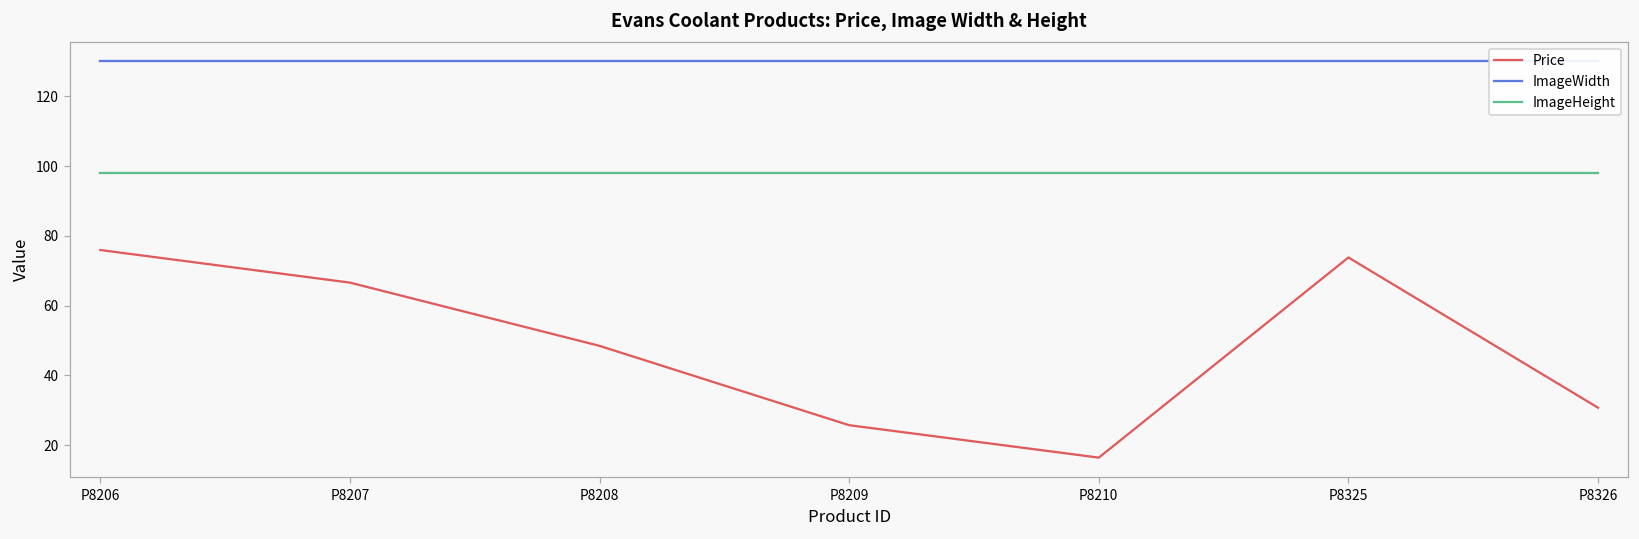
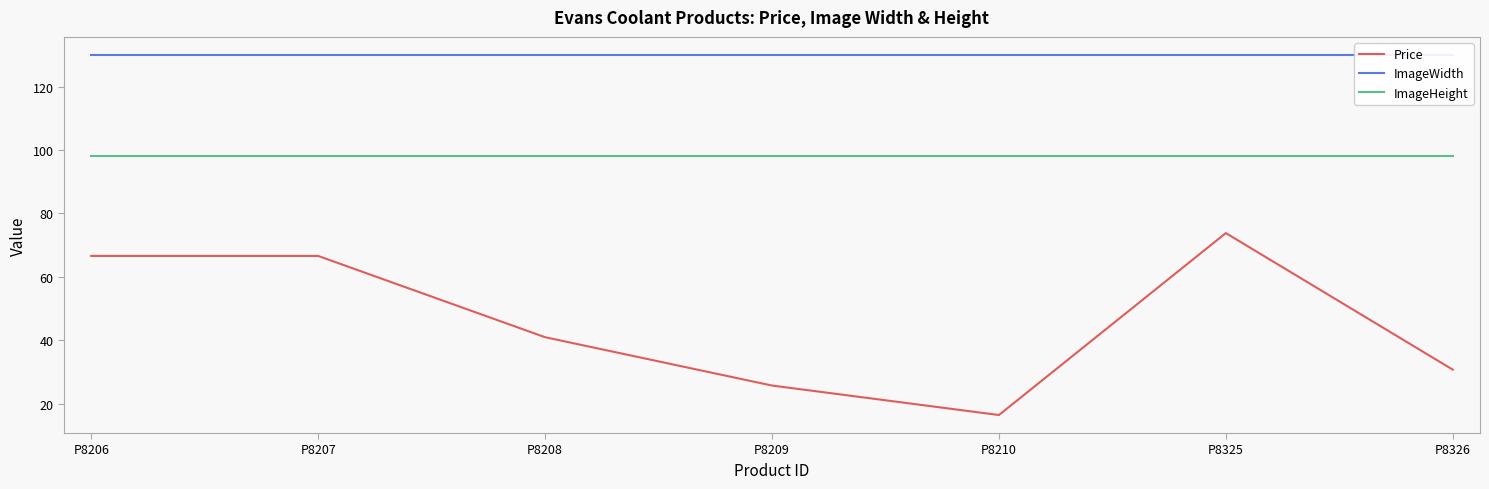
Price, P8206: 76 -> 67
Price, P8208: 48 -> 41
